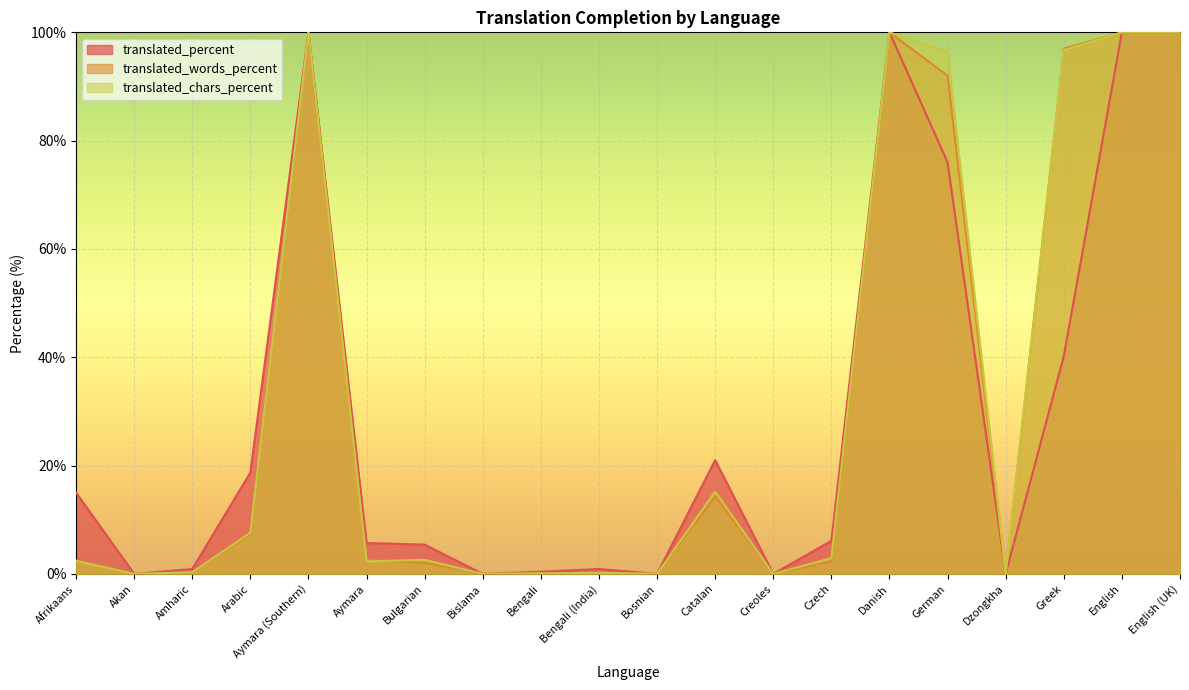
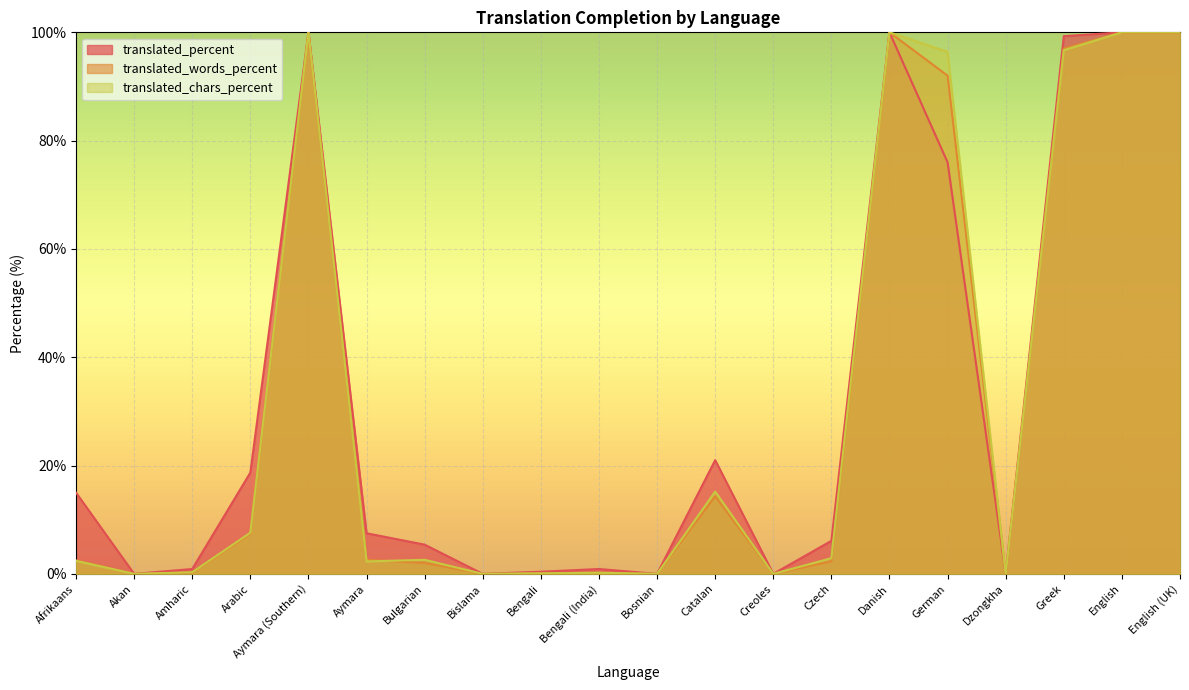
translated_percent, Aymara: 6% -> 8%
translated_percent, Greek: 40% -> 99%
